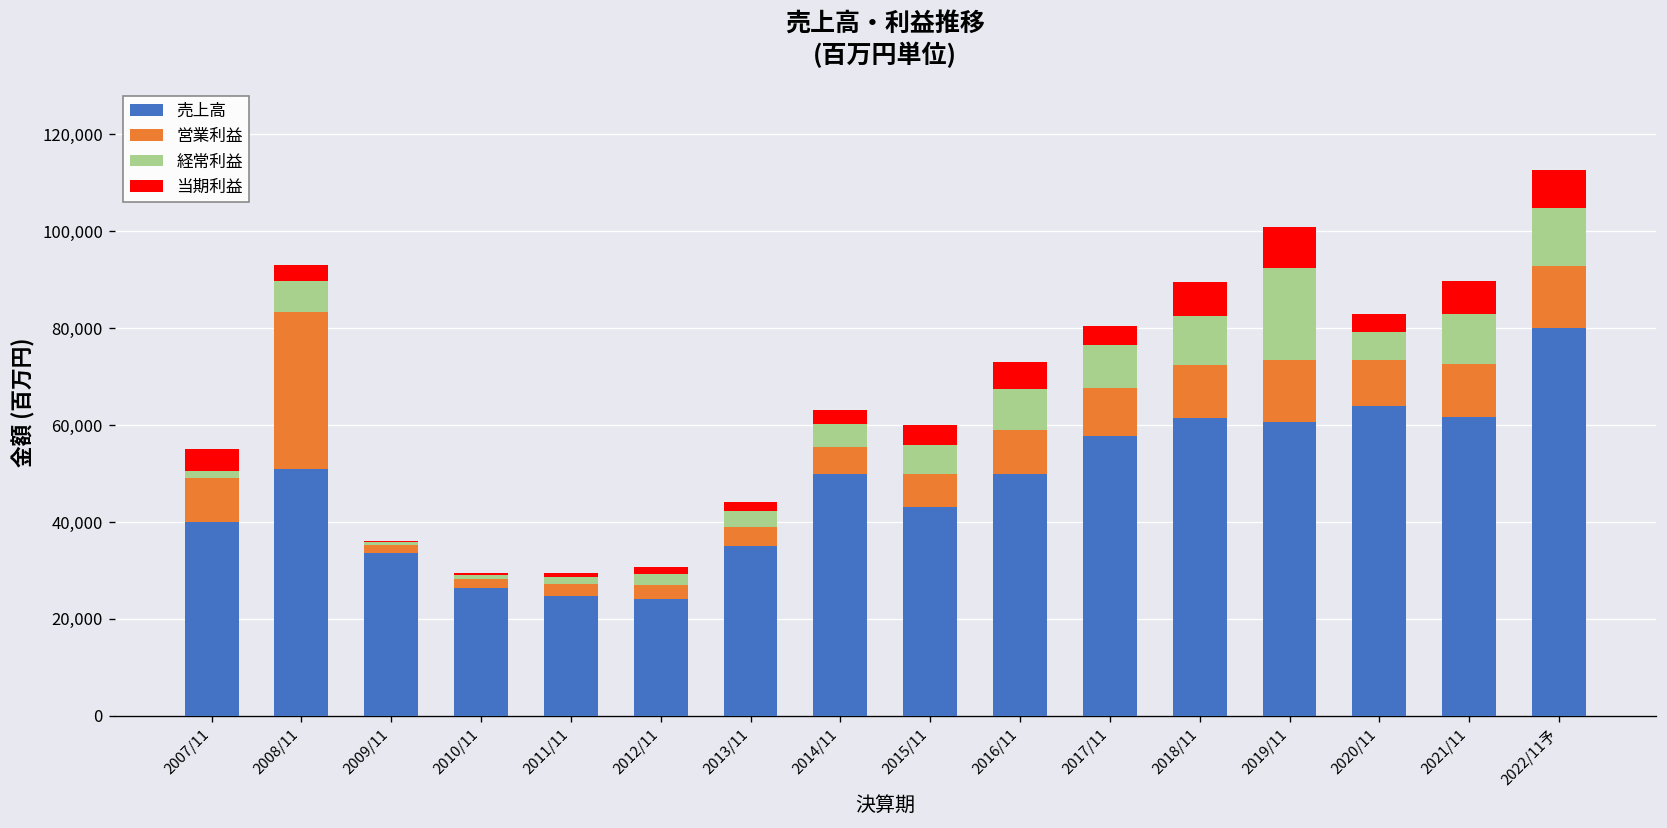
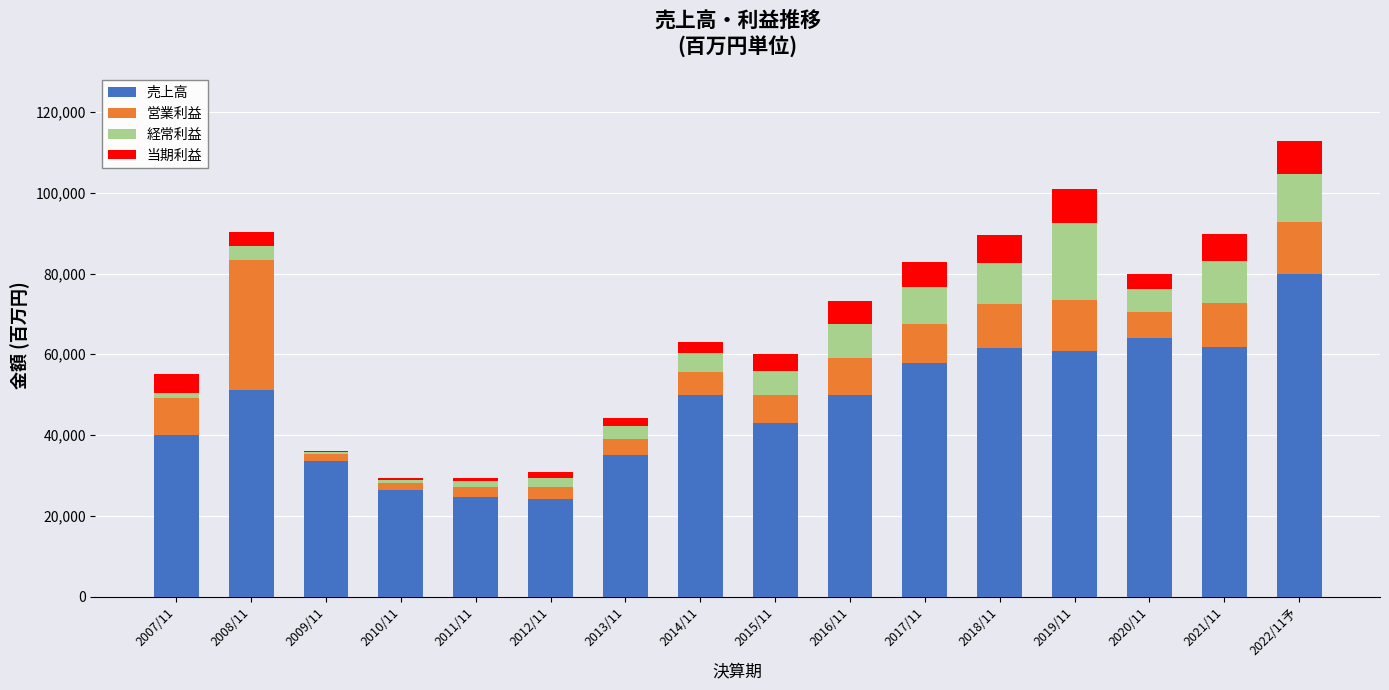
経常利益, 2008/11: 6,000 -> 4,000
当期利益, 2017/11: 4,000 -> 6,000
営業利益, 2020/11: 9,000 -> 6,000
